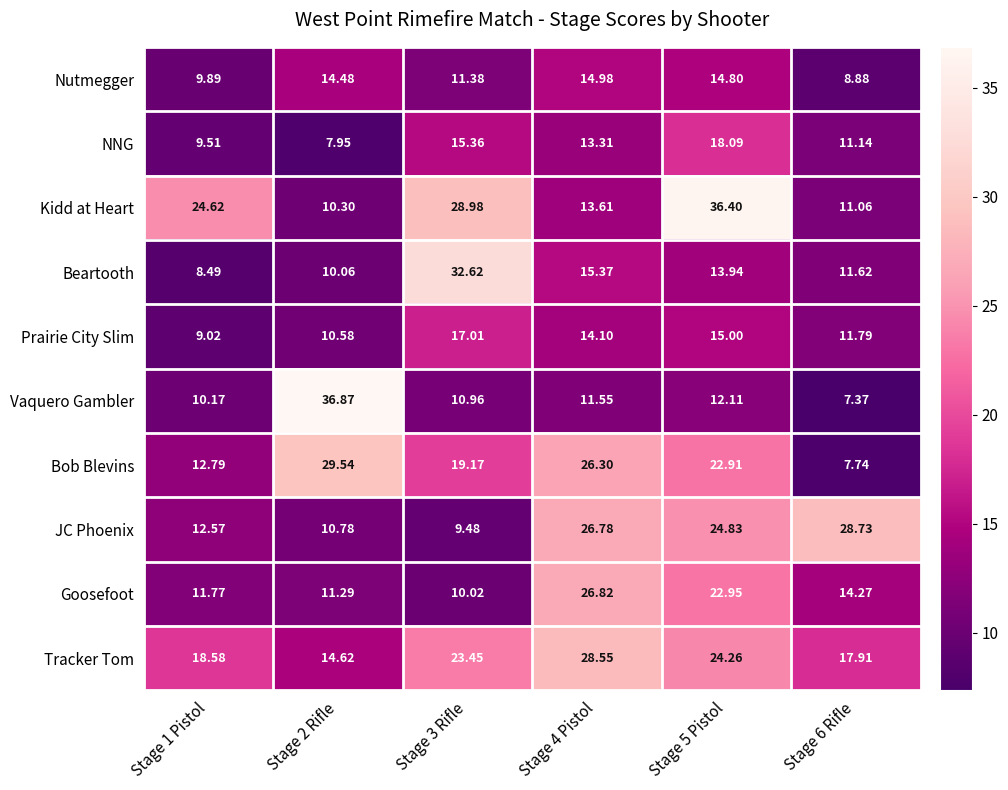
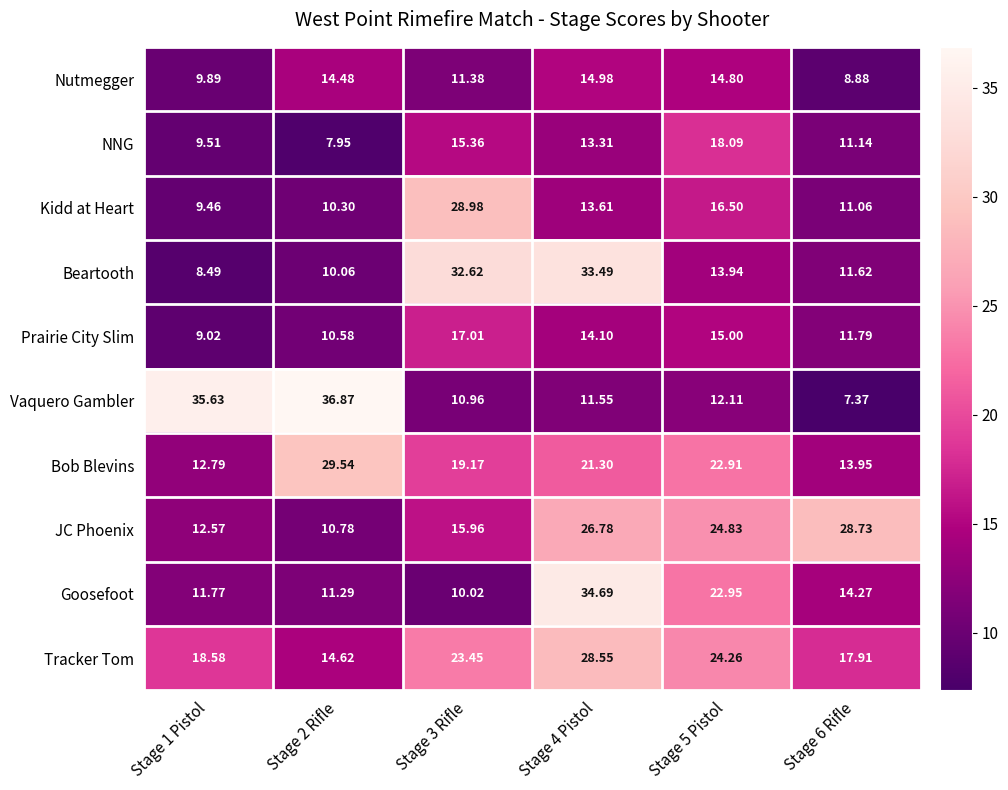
Kidd at Heart, Stage 1 Pistol: 24.62 -> 9.46
Kidd at Heart, Stage 5 Pistol: 36.40 -> 16.50
Beartooth, Stage 4 Pistol: 15.37 -> 33.49
Vaquero Gambler, Stage 1 Pistol: 10.17 -> 35.63
Bob Blevins, Stage 4 Pistol: 26.30 -> 21.30
Bob Blevins, Stage 6 Rifle: 7.74 -> 13.95
JC Phoenix, Stage 3 Rifle: 9.48 -> 15.96
Goosefoot, Stage 4 Pistol: 26.82 -> 34.69
